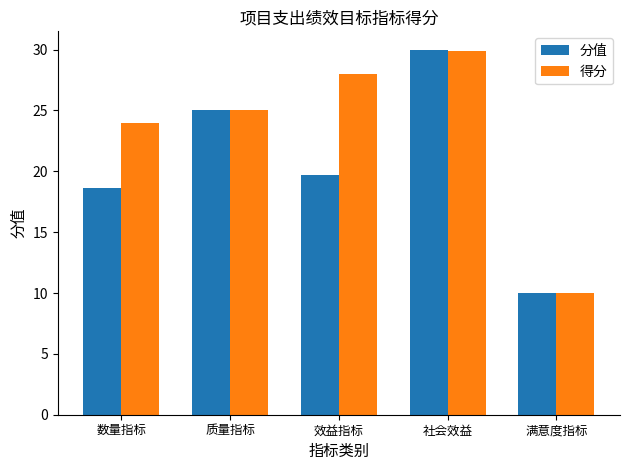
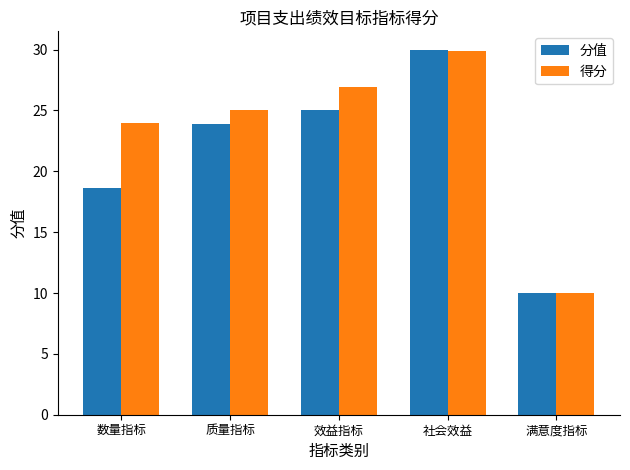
分值, 质量指标: 25.0 -> 23.9
分值, 效益指标: 19.7 -> 25.0
得分, 效益指标: 28.0 -> 26.9
